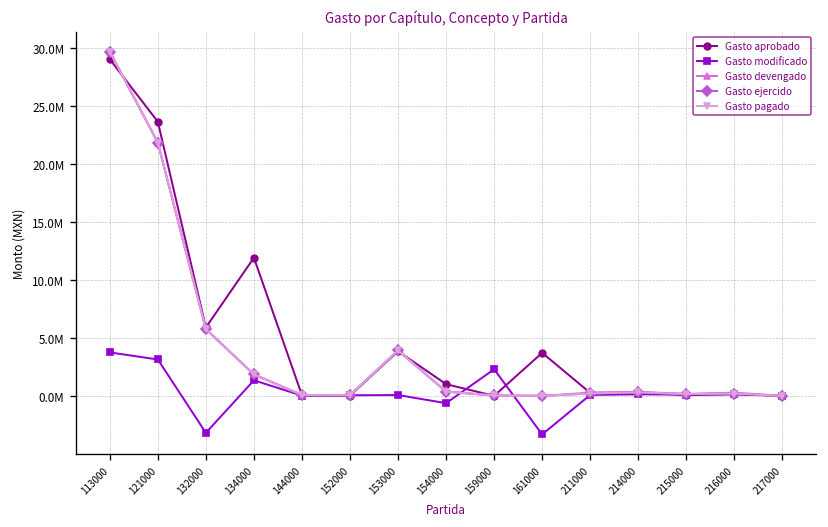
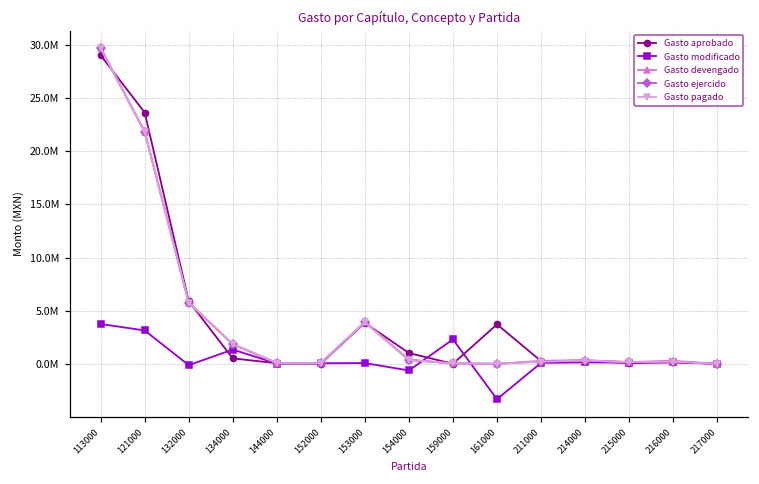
Gasto modificado, 132000: -3000000 -> 0
Gasto aprobado, 134000: 12000000 -> 1000000
